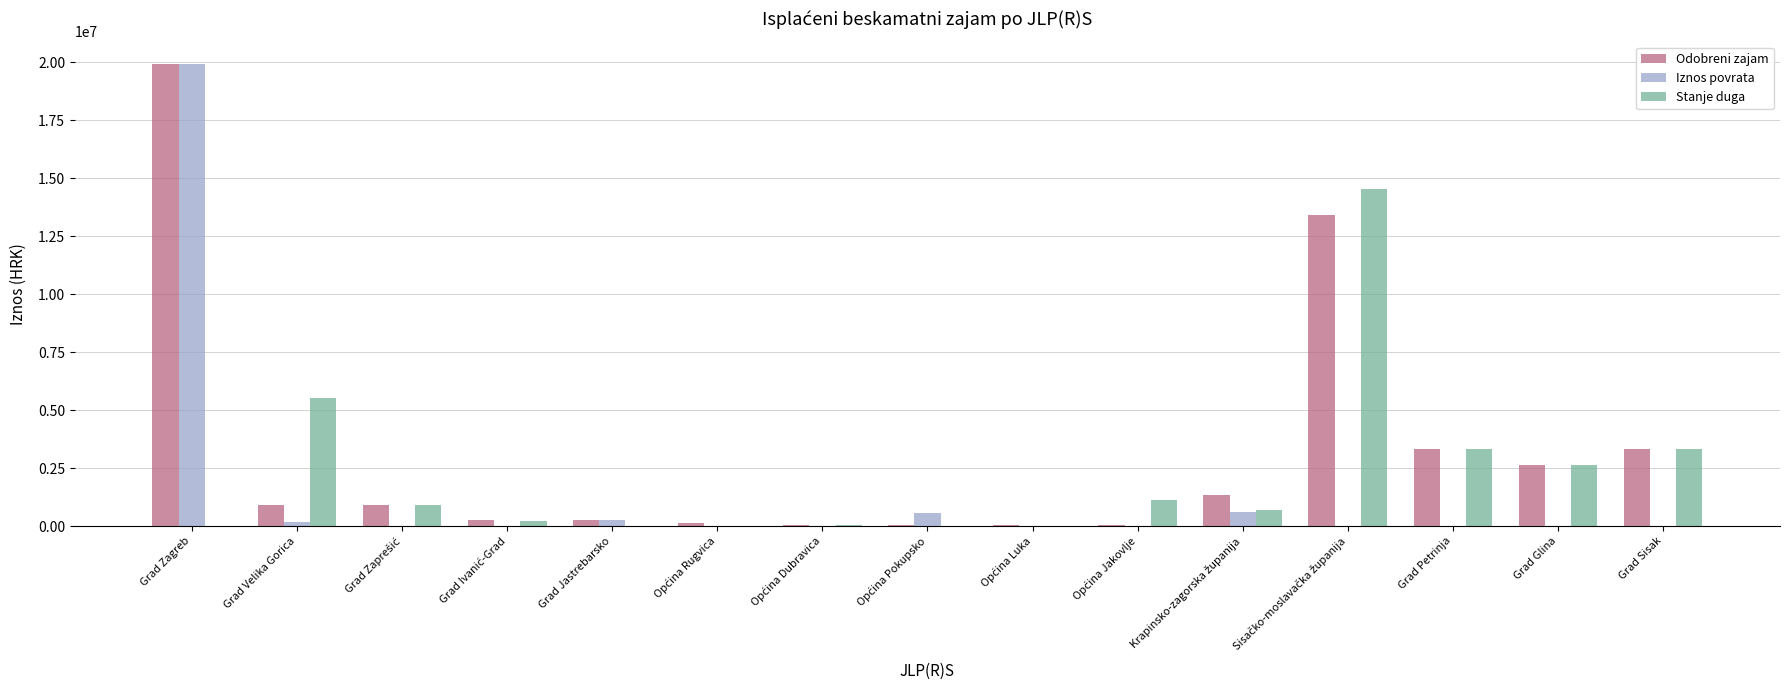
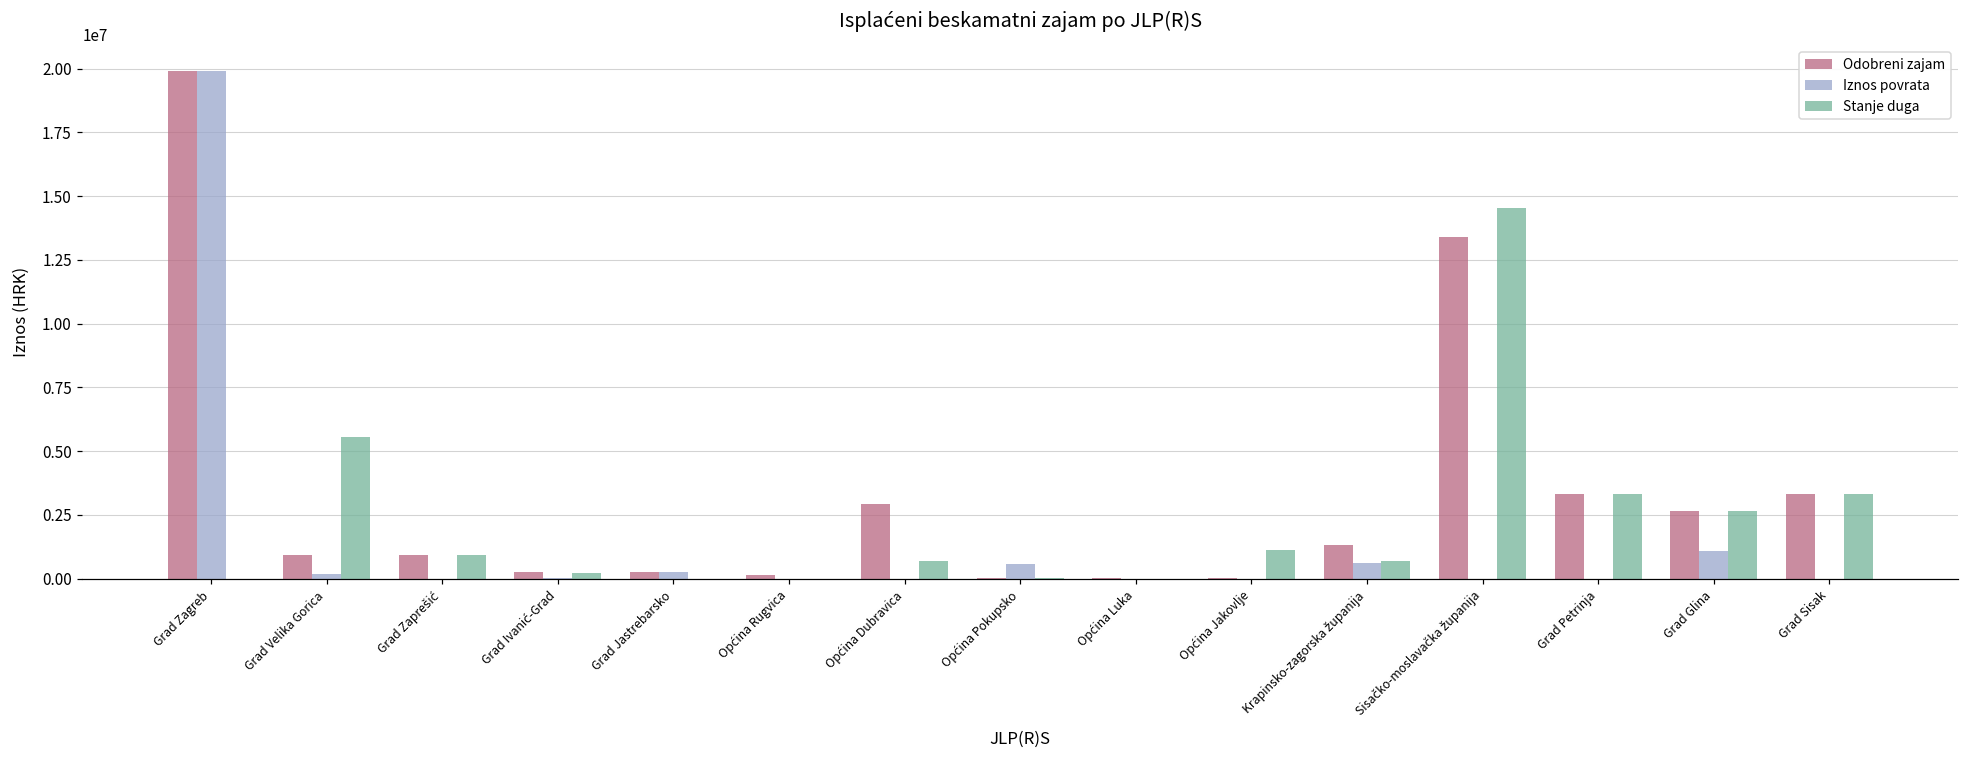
Odobreni zajam, Općina Dubravica: 0 -> 2900000
Stanje duga, Općina Dubravica: 0 -> 700000
Iznos povrata, Grad Glina: 0 -> 1100000
